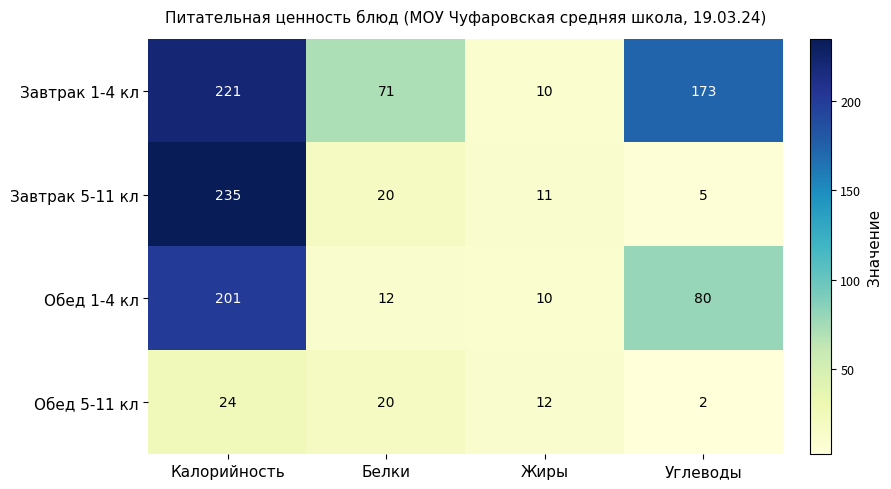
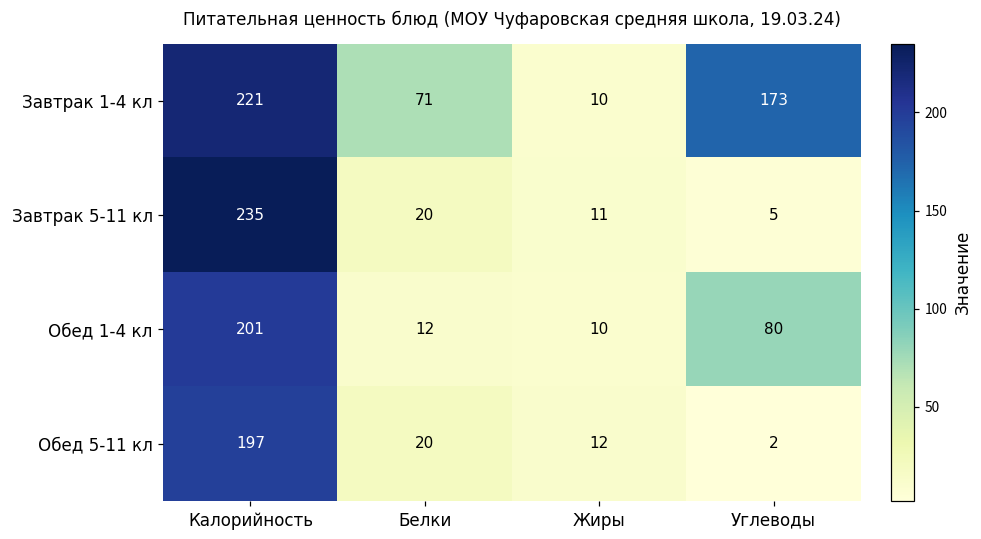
Обед 5-11 кл, Калорийность: 24 -> 197
